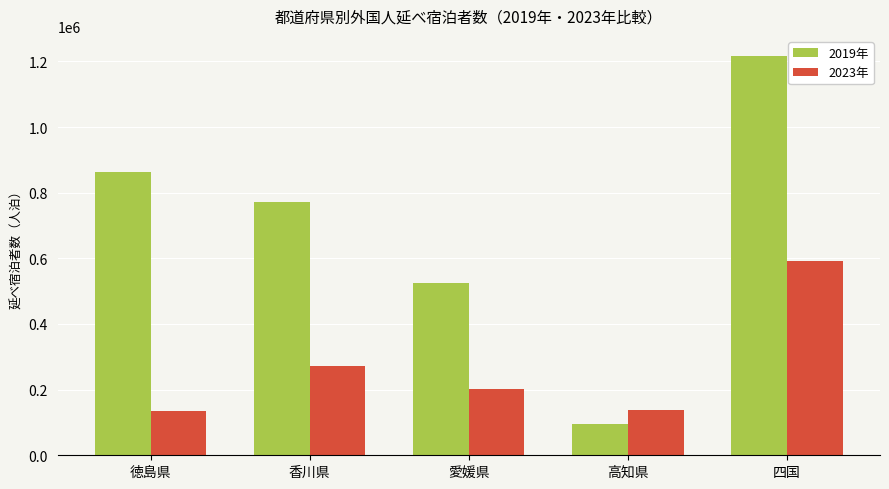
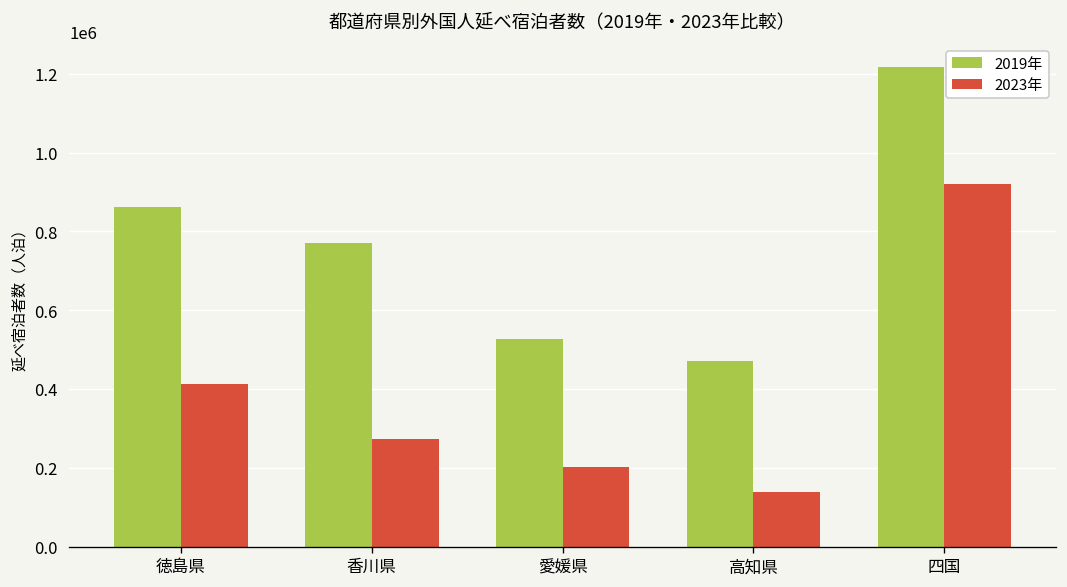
2023年, 徳島県: 130000 -> 410000
2019年, 高知県: 100000 -> 470000
2023年, 四国: 590000 -> 920000
